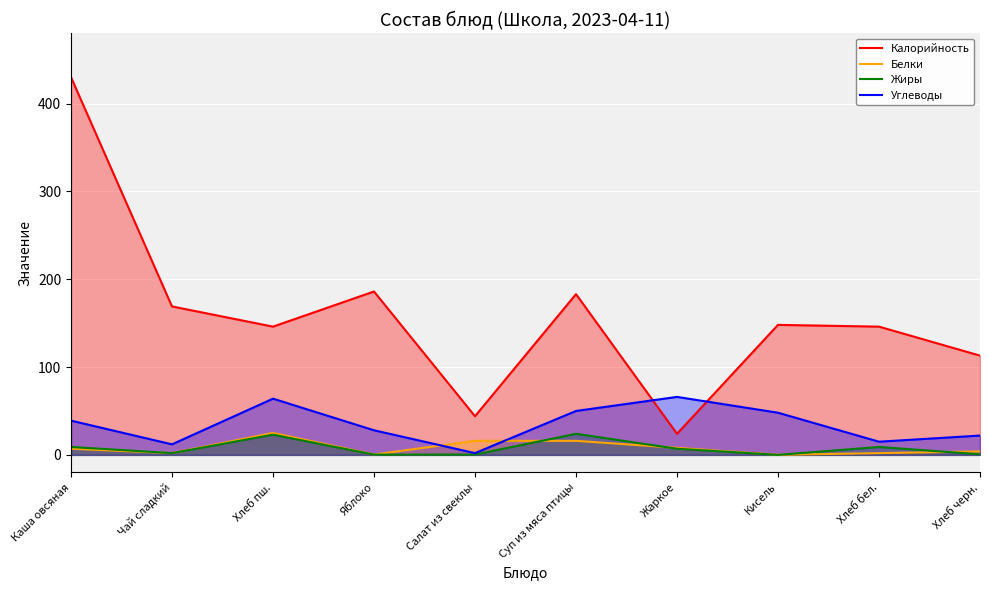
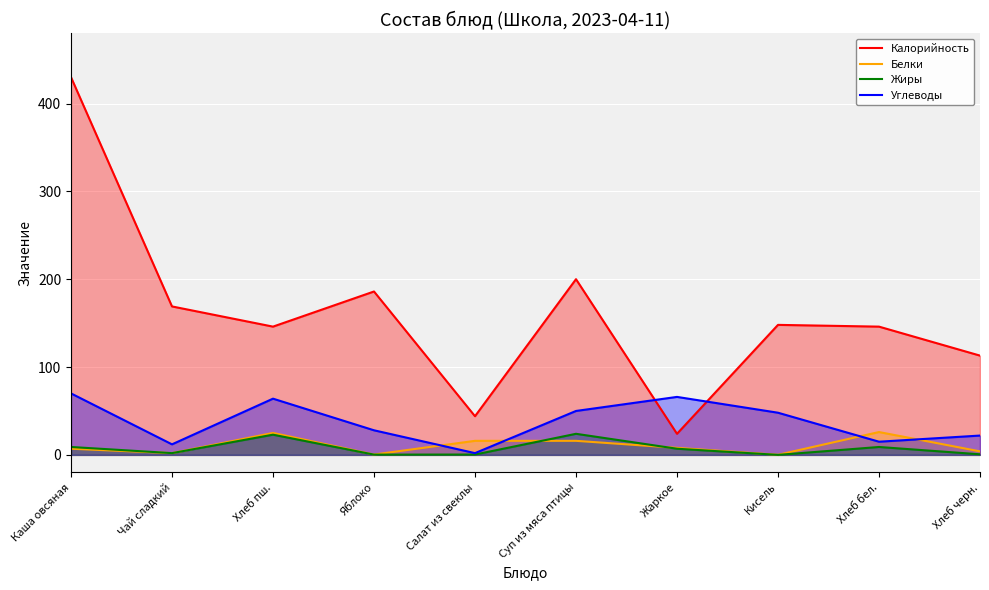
Углеводы, Каша овсяная: 40 -> 70
Калорийность, Суп из мяса птицы: 180 -> 200
Белки, Хлеб бел.: 0 -> 30
